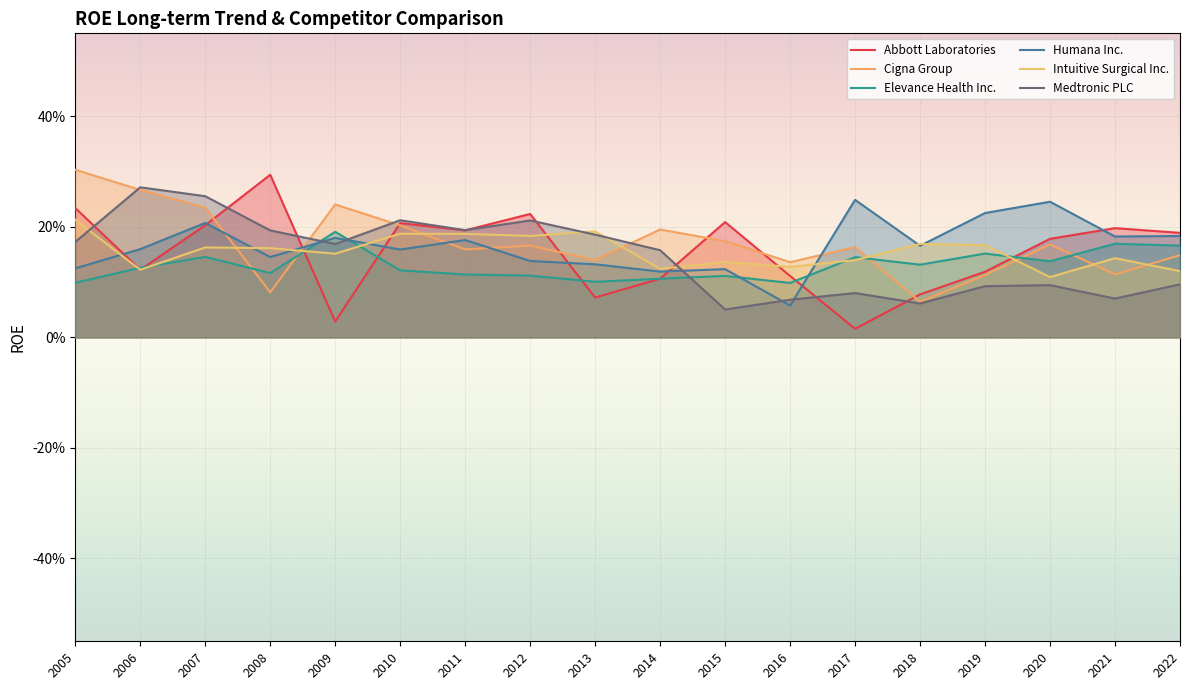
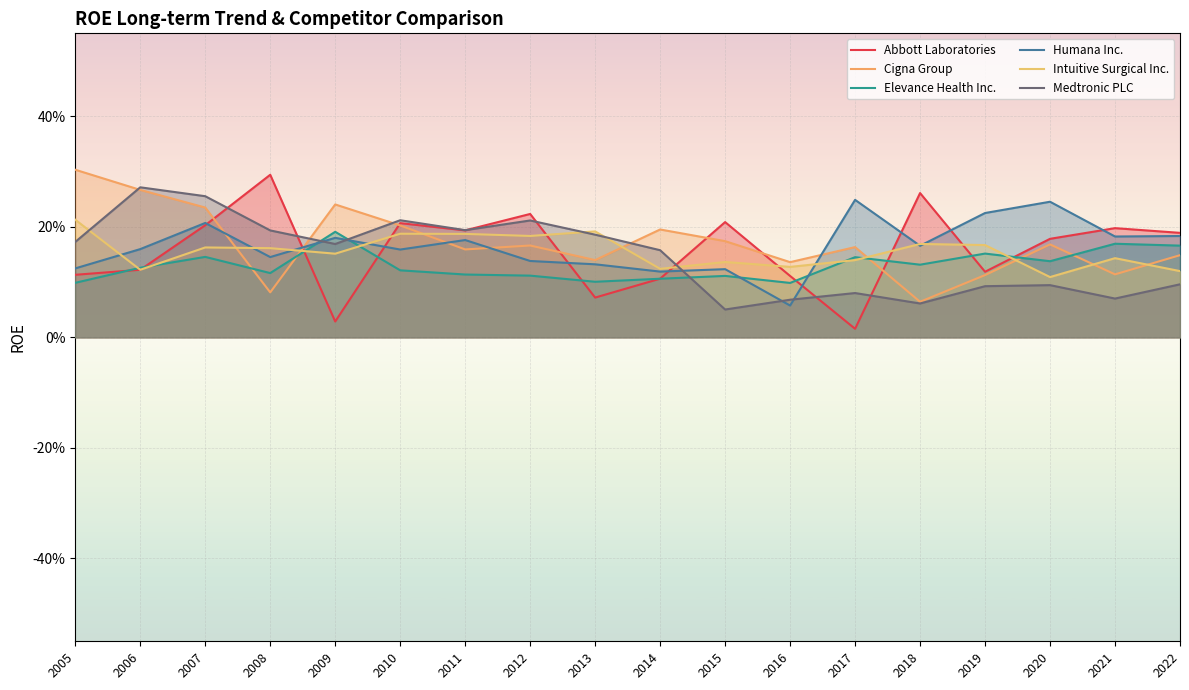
Abbott Laboratories, 2005: 23% -> 11%
Abbott Laboratories, 2018: 8% -> 26%
